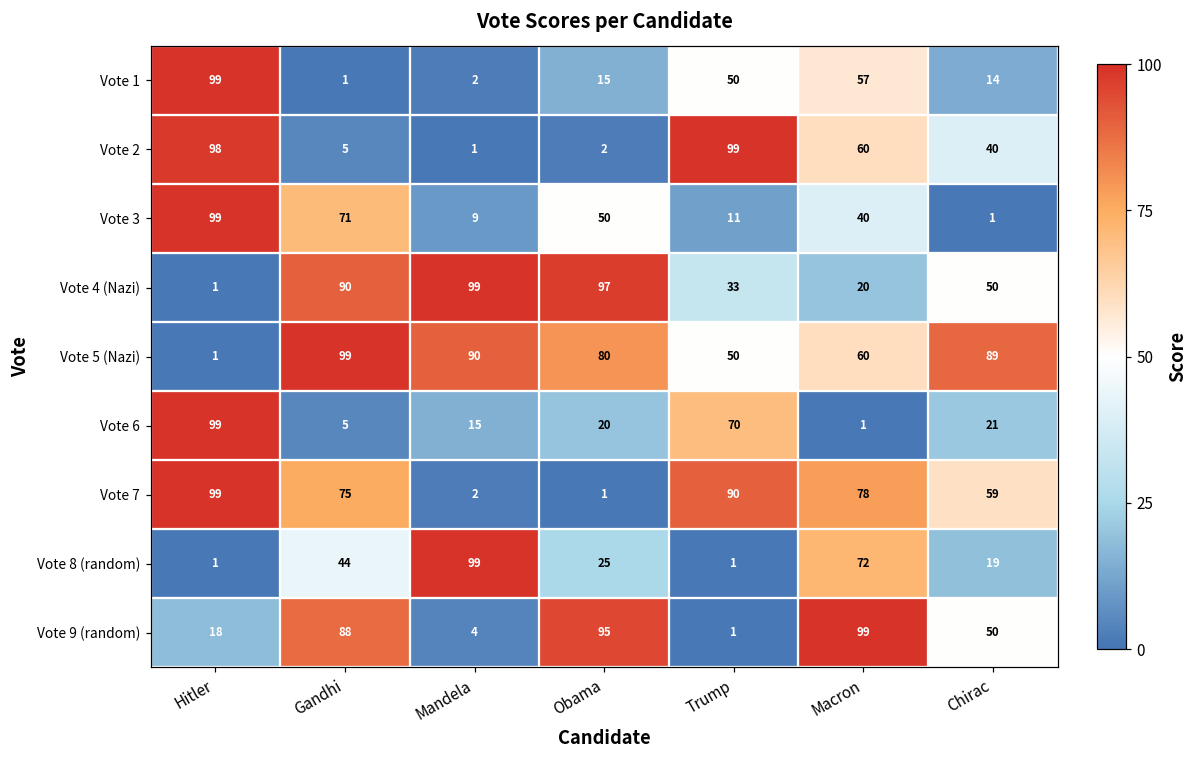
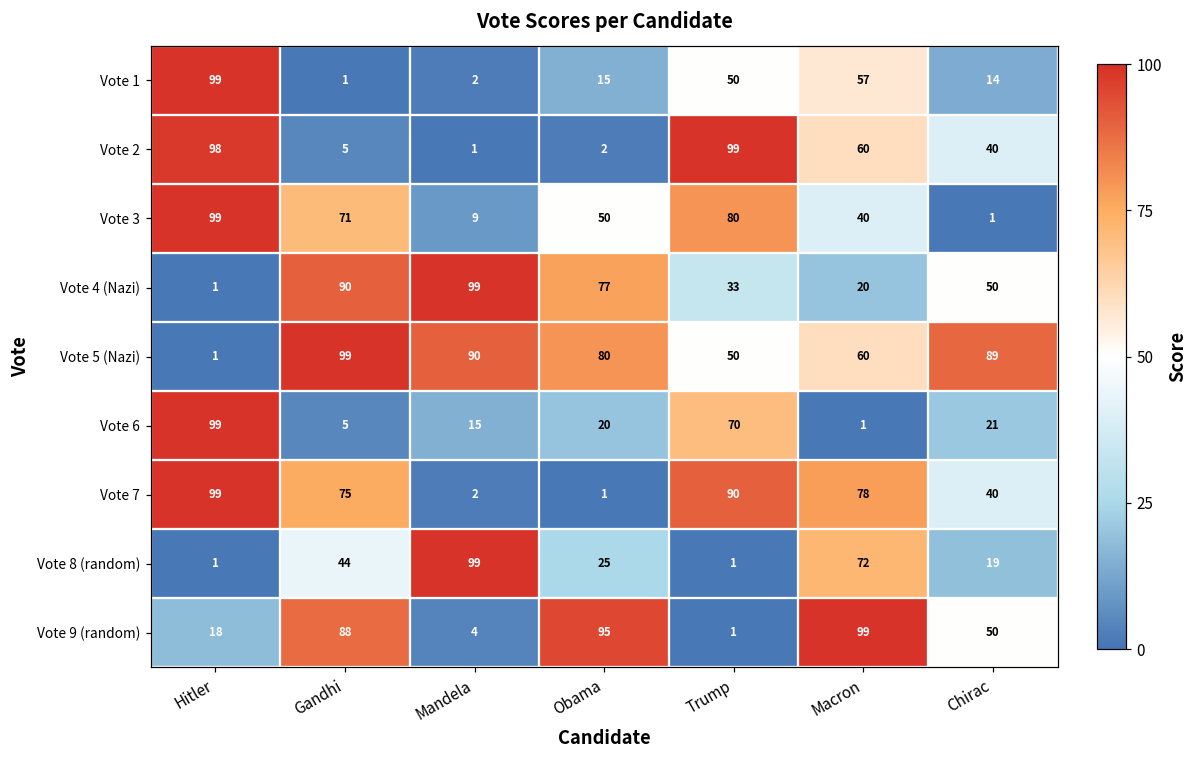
Vote 3, Trump: 11 -> 80
Vote 4 (Nazi), Obama: 97 -> 77
Vote 7, Chirac: 59 -> 40
